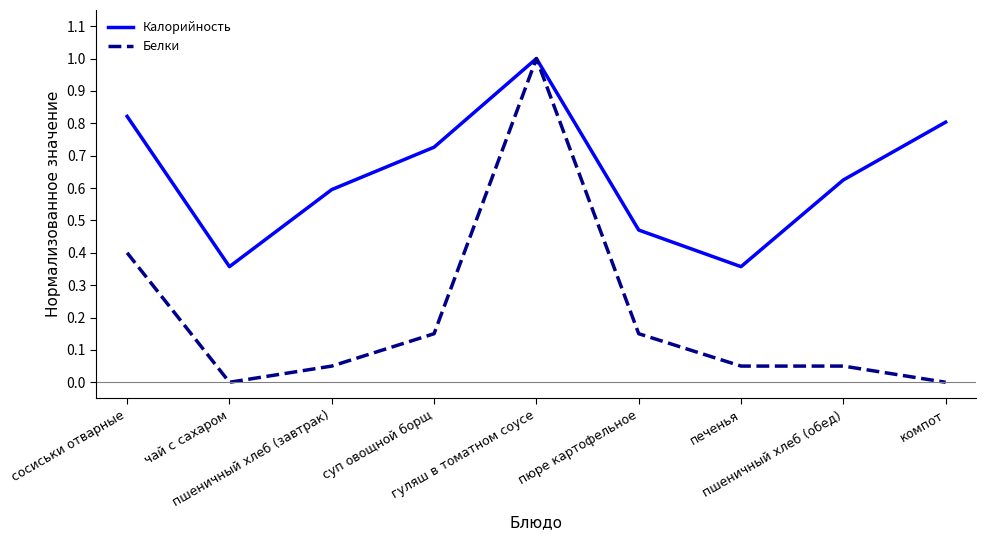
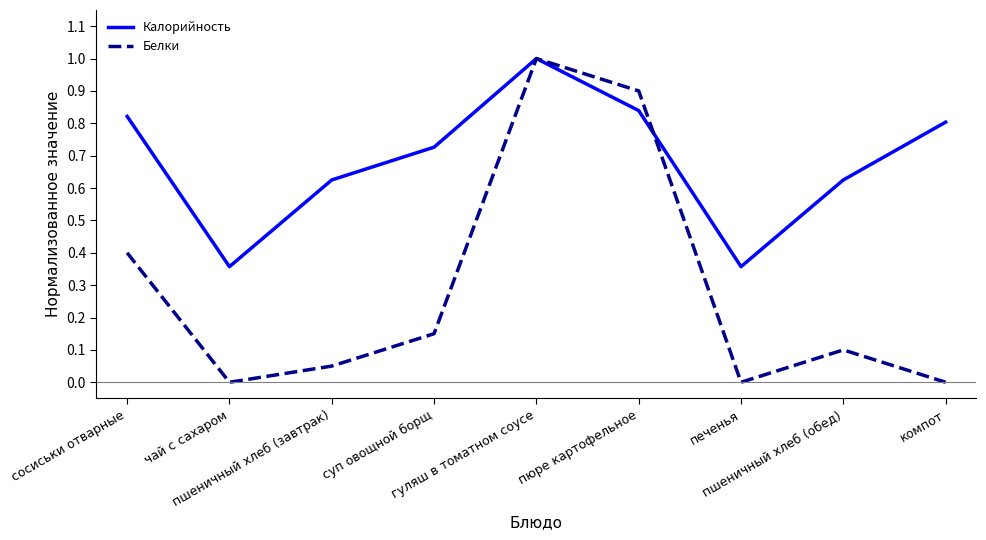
Калорийность, пшеничный хлеб (завтрак): 0.60 -> 0.63
Калорийность, пюре картофельное: 0.47 -> 0.84
Белки, пюре картофельное: 0.15 -> 0.90
Белки, печенья: 0.05 -> 0.00
Белки, пшеничный хлеб (обед): 0.05 -> 0.10
